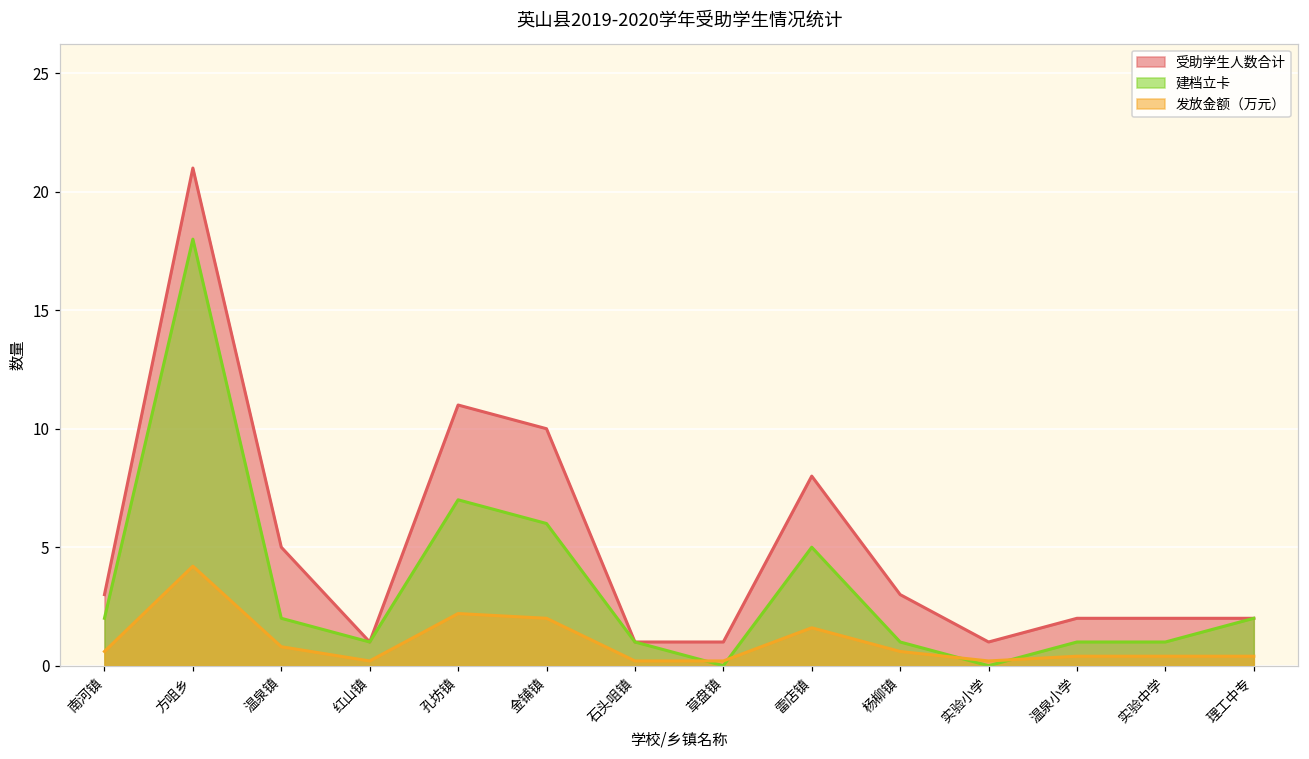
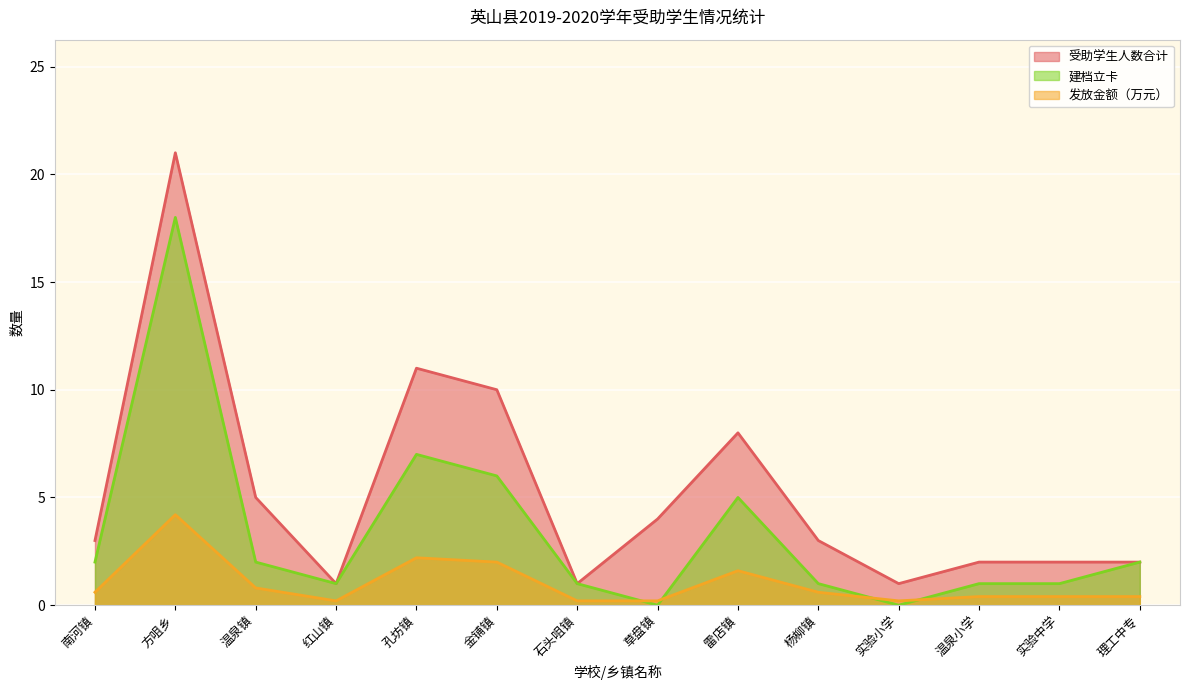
受助学生人数合计, 草盘镇: 1 -> 4
